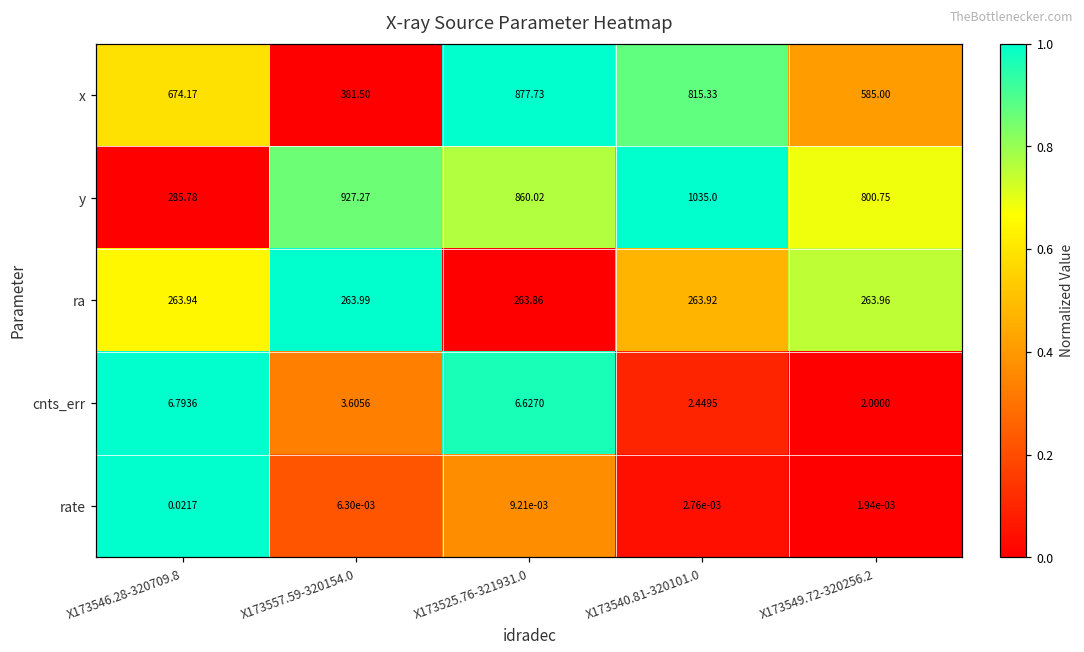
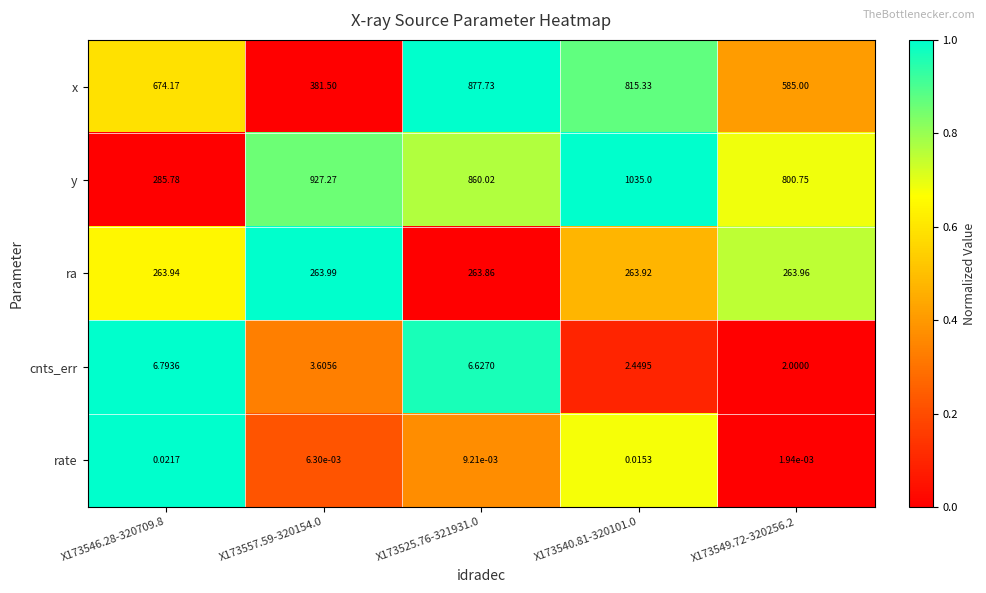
rate, X173540.81-320101.0: 2.76e-03 -> 0.0153
